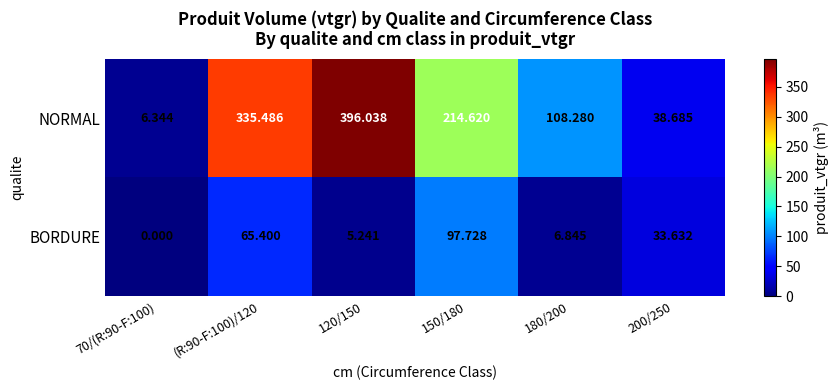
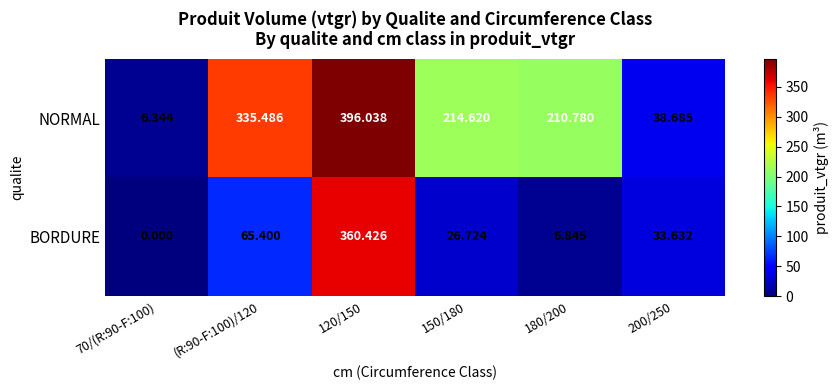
NORMAL, 180/200: 108.280 -> 210.780
BORDURE, 120/150: 5.241 -> 360.426
BORDURE, 150/180: 97.728 -> 26.724
